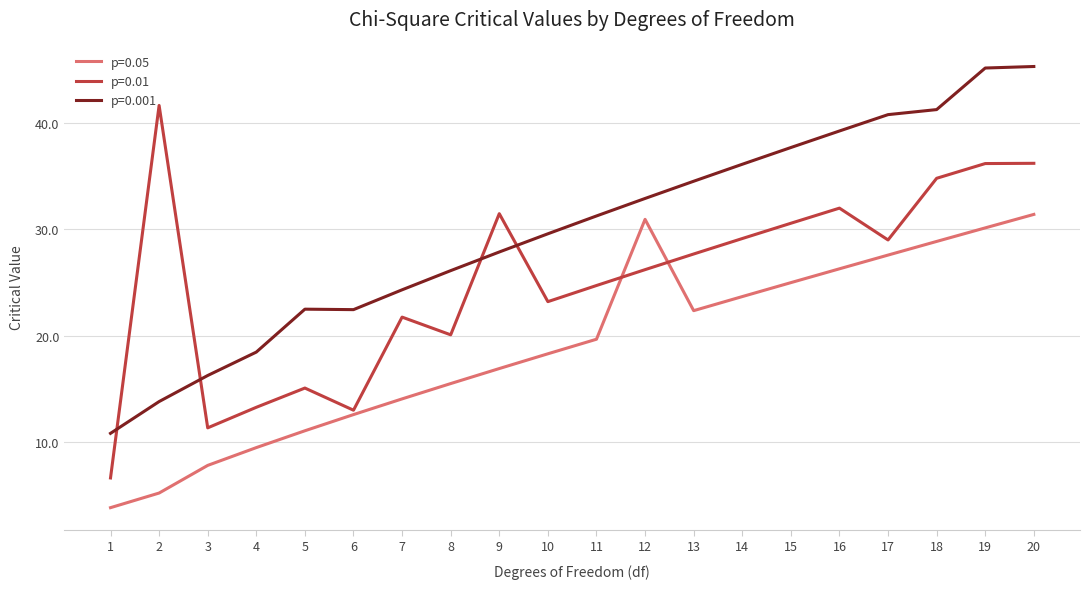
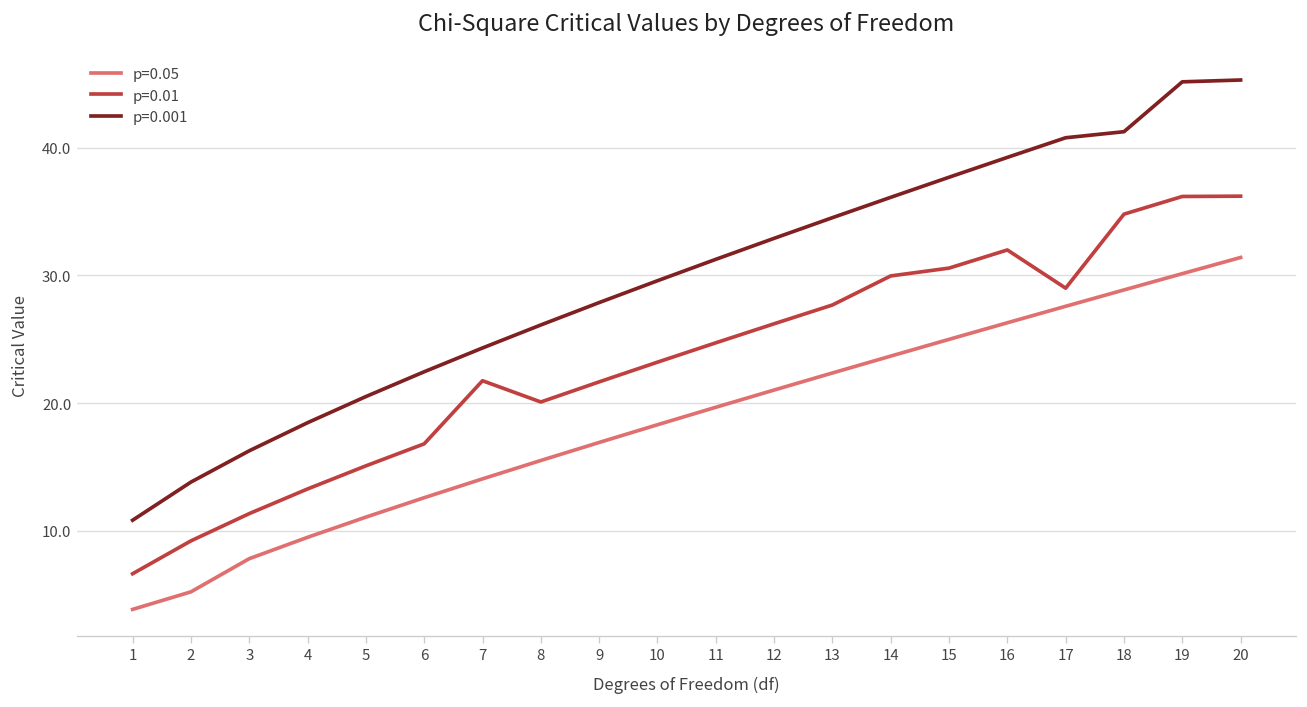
p=0.01, 2: 41.7 -> 9.2
p=0.001, 5: 22.5 -> 20.5
p=0.01, 6: 13.0 -> 16.8
p=0.01, 9: 31.5 -> 21.7
p=0.05, 12: 30.9 -> 21.0
p=0.01, 14: 29.1 -> 30.0
